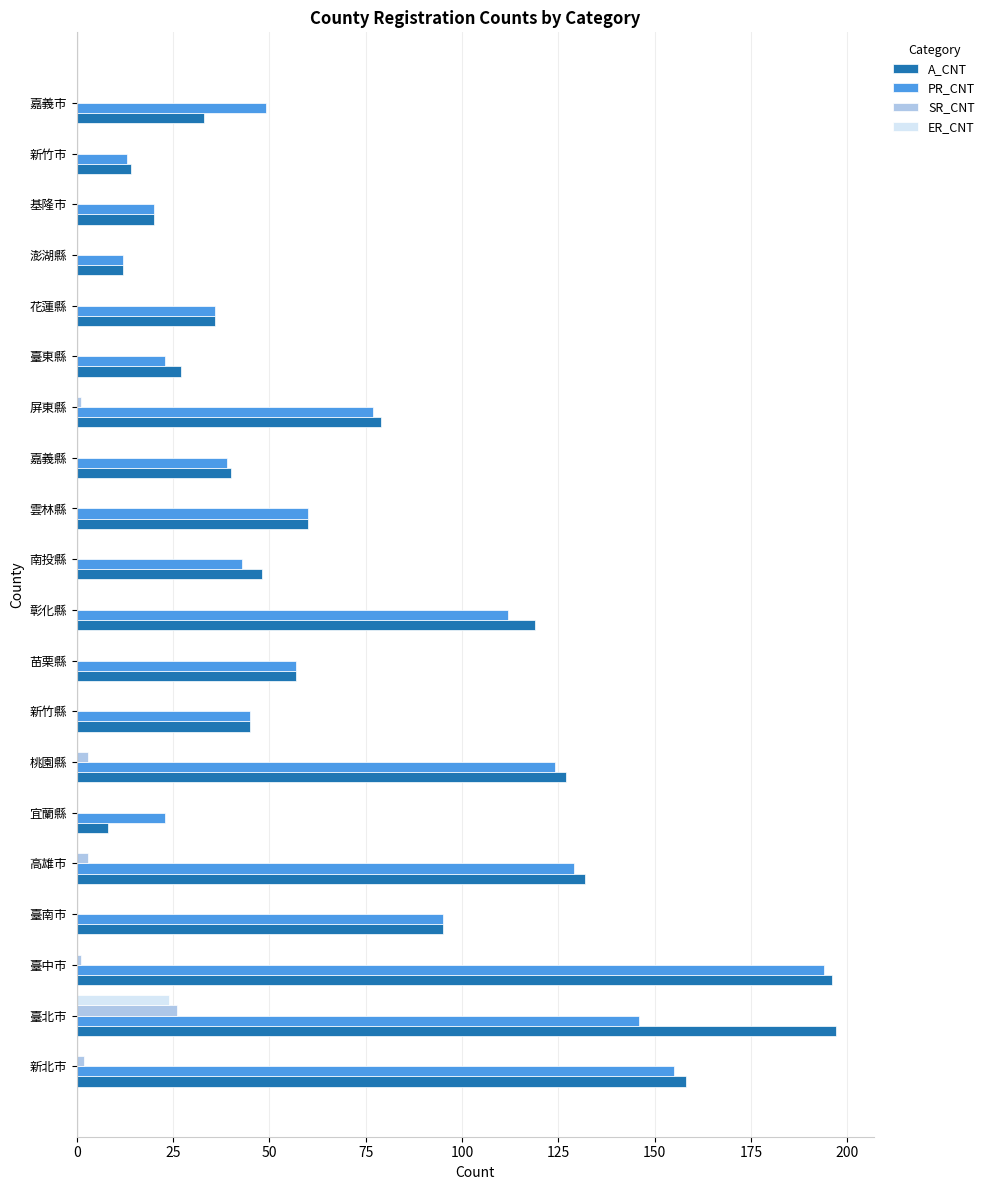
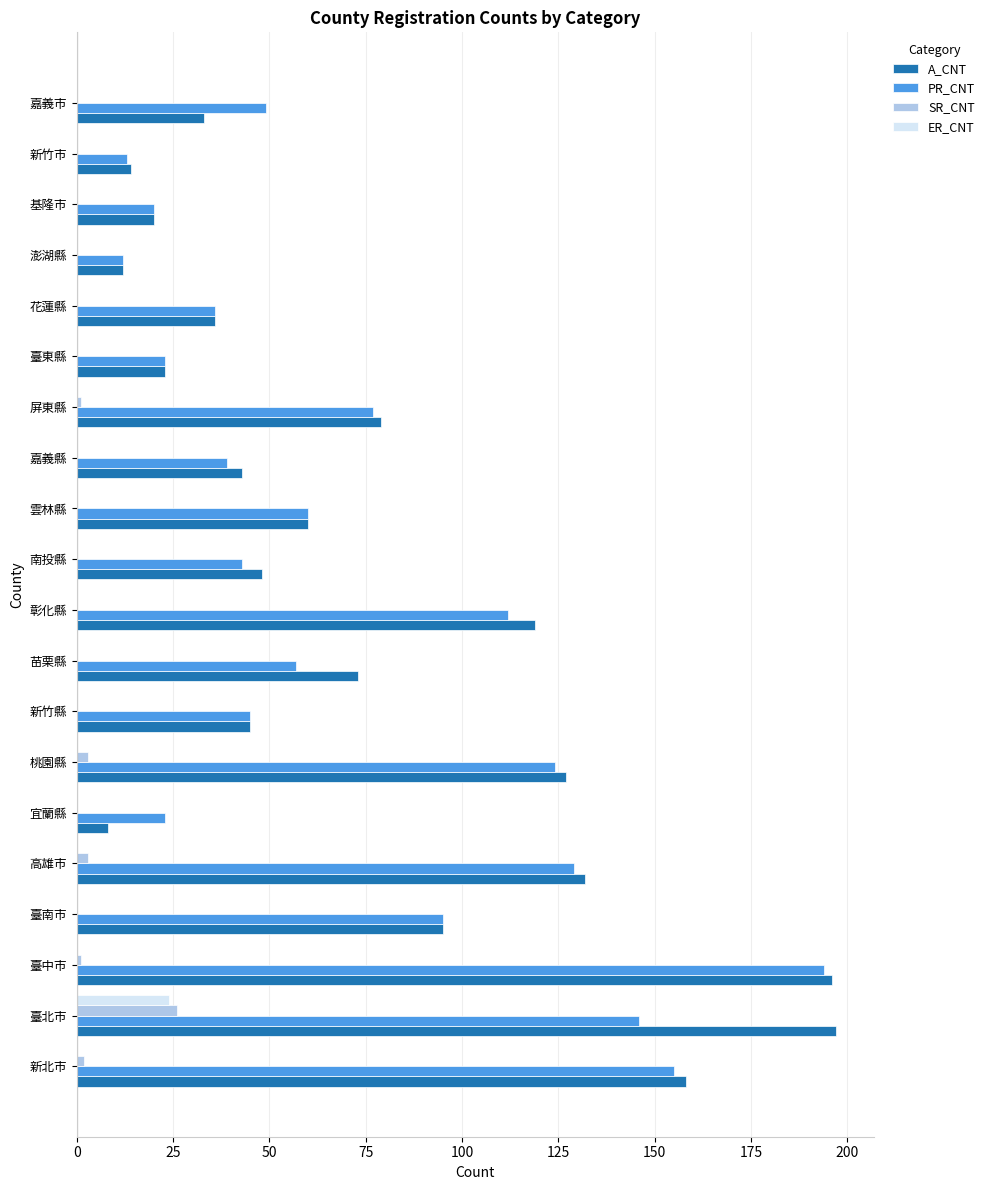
A_CNT, 臺東縣: 27 -> 23
A_CNT, 嘉義縣: 40 -> 43
A_CNT, 苗栗縣: 57 -> 73
